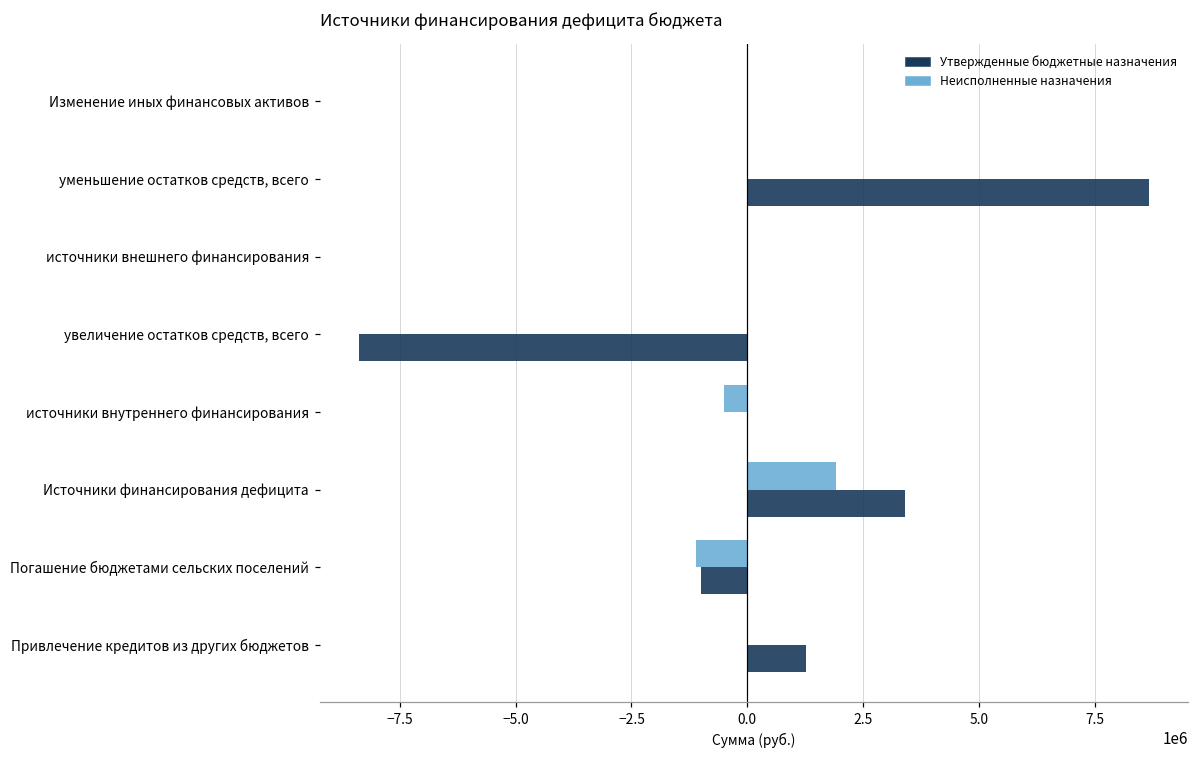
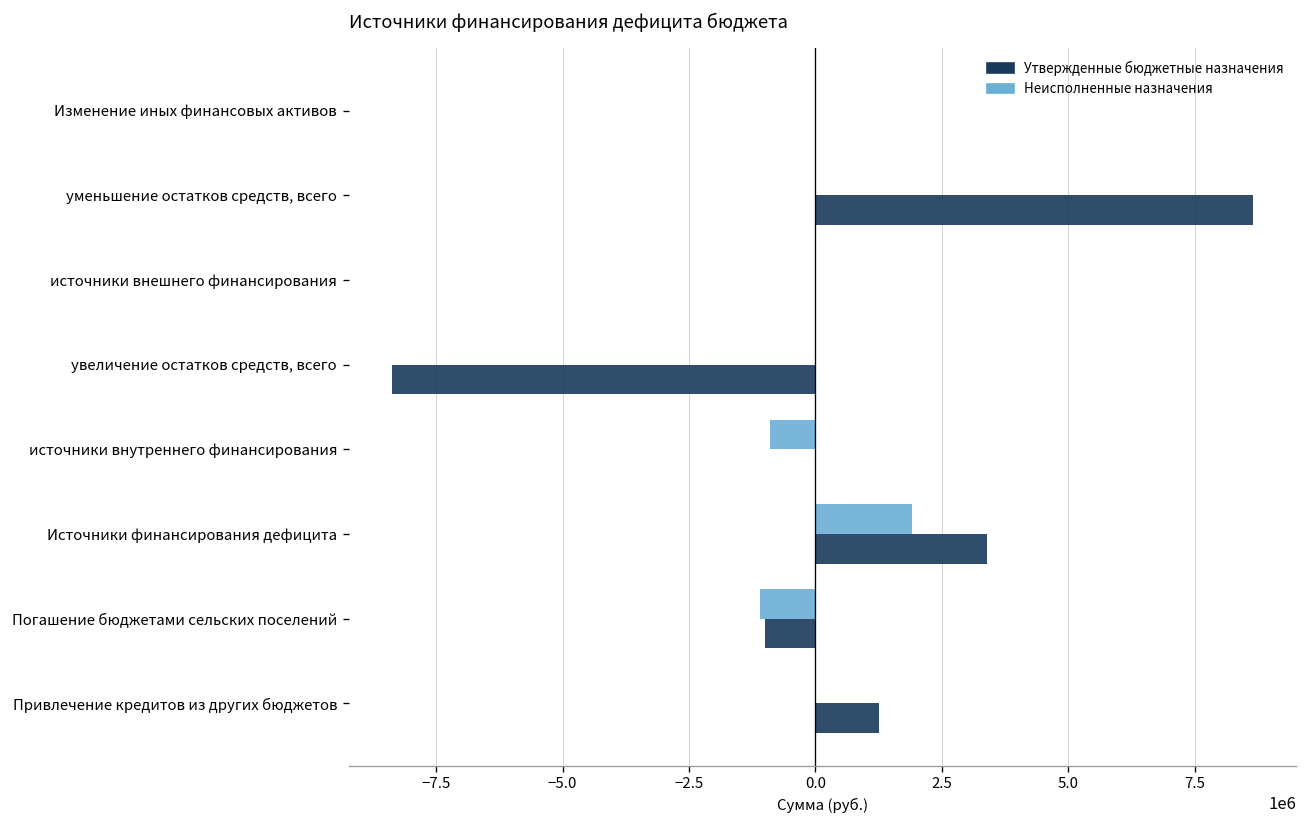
Неисполненные назначения, источники внутреннего финансирования: -500000 -> -900000
